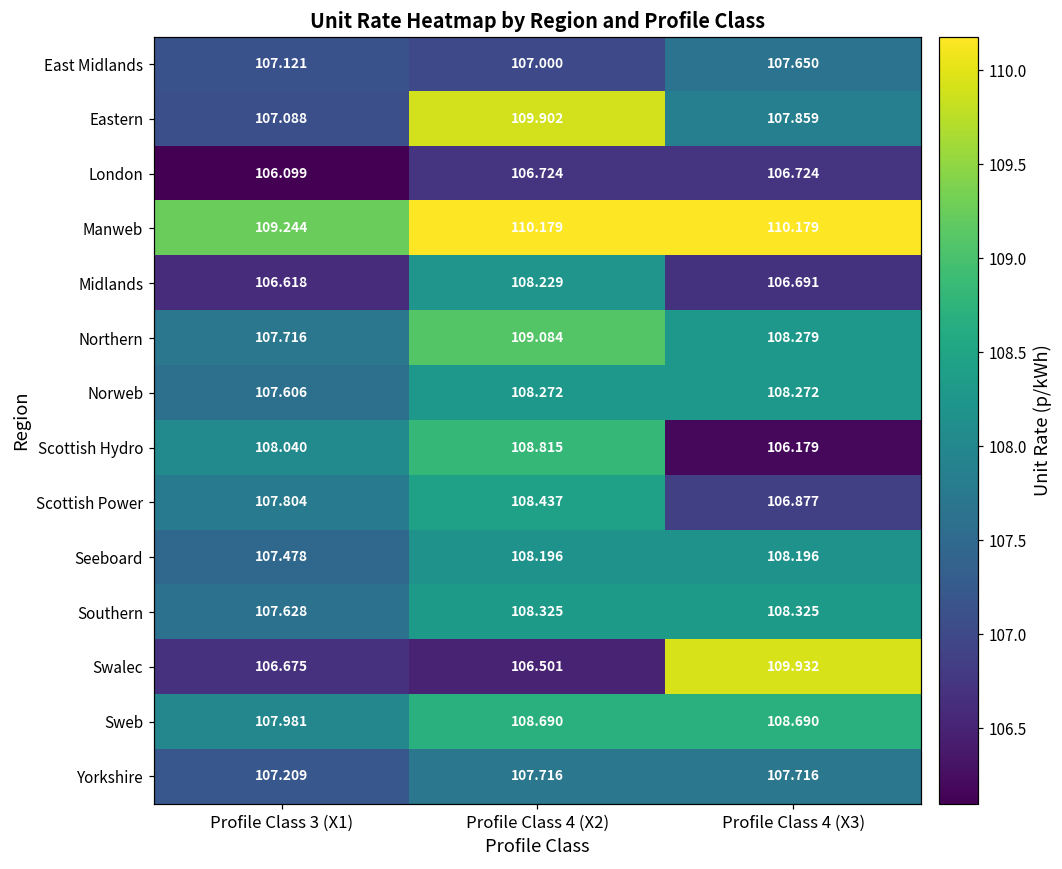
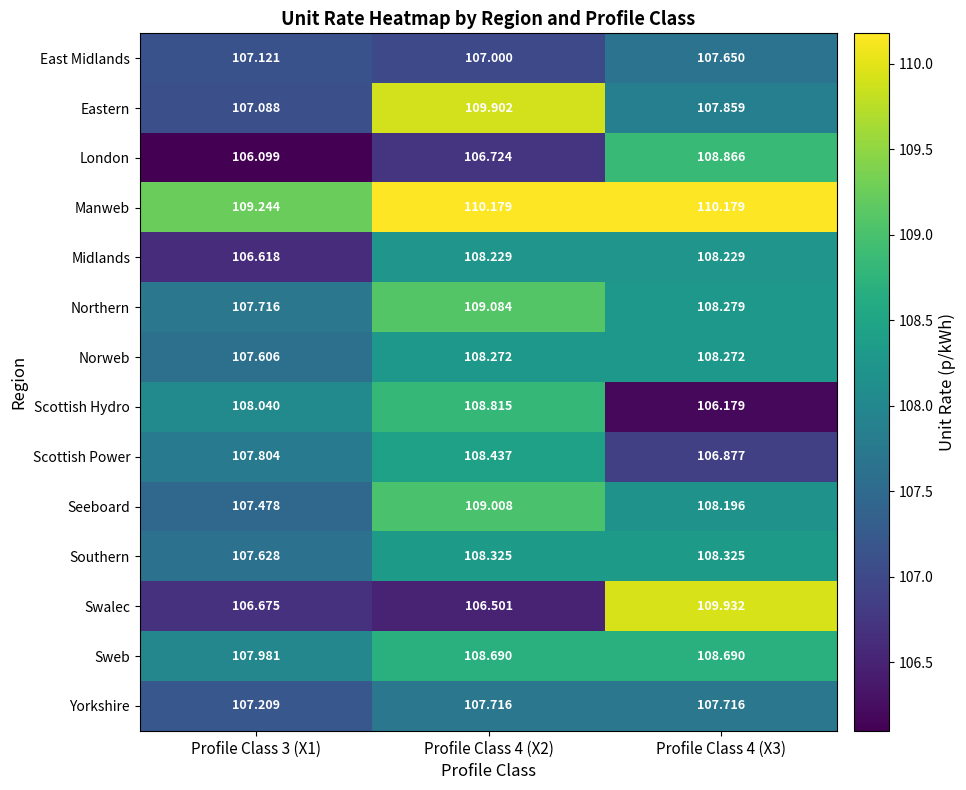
London, Profile Class 4 (X3): 106.724 -> 108.866
Midlands, Profile Class 4 (X3): 106.691 -> 108.229
Seeboard, Profile Class 4 (X2): 108.196 -> 109.008
